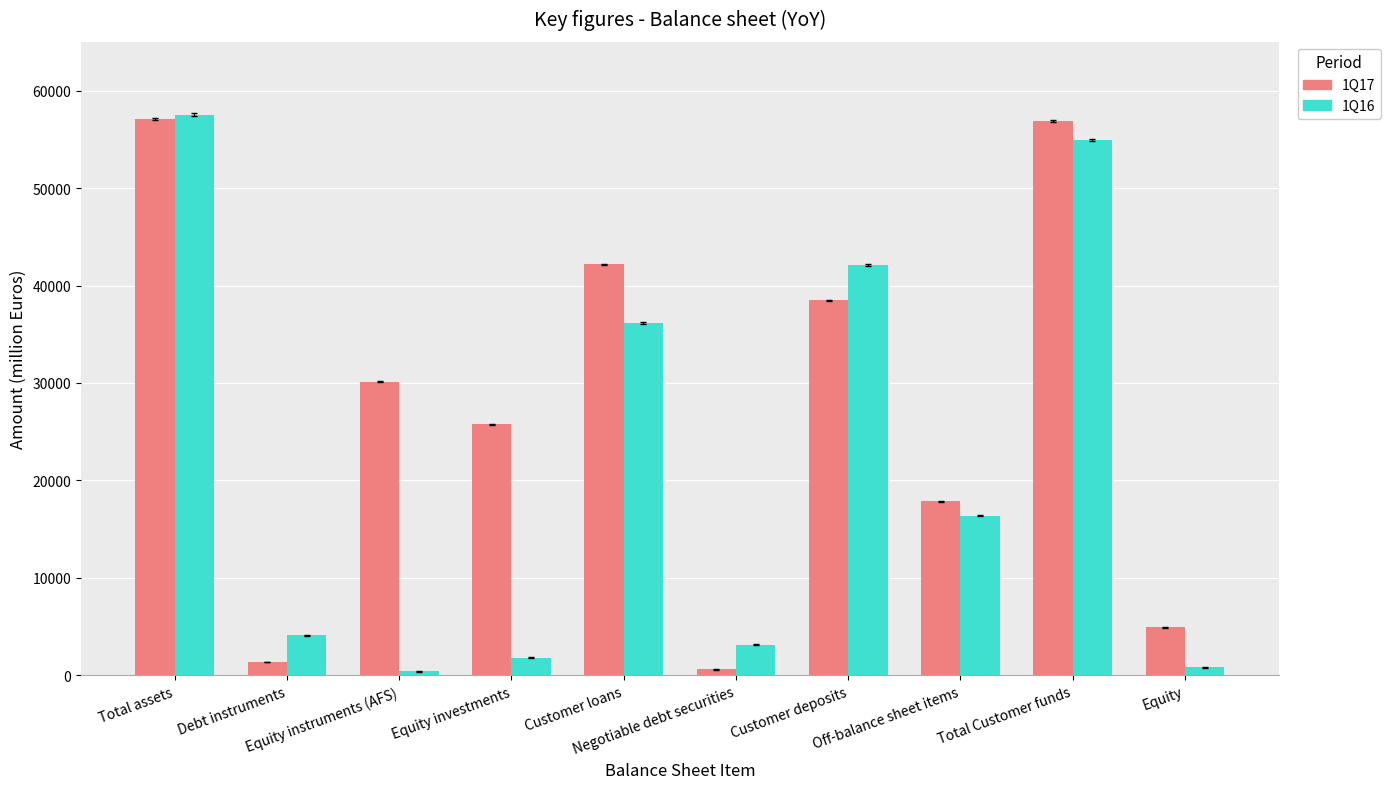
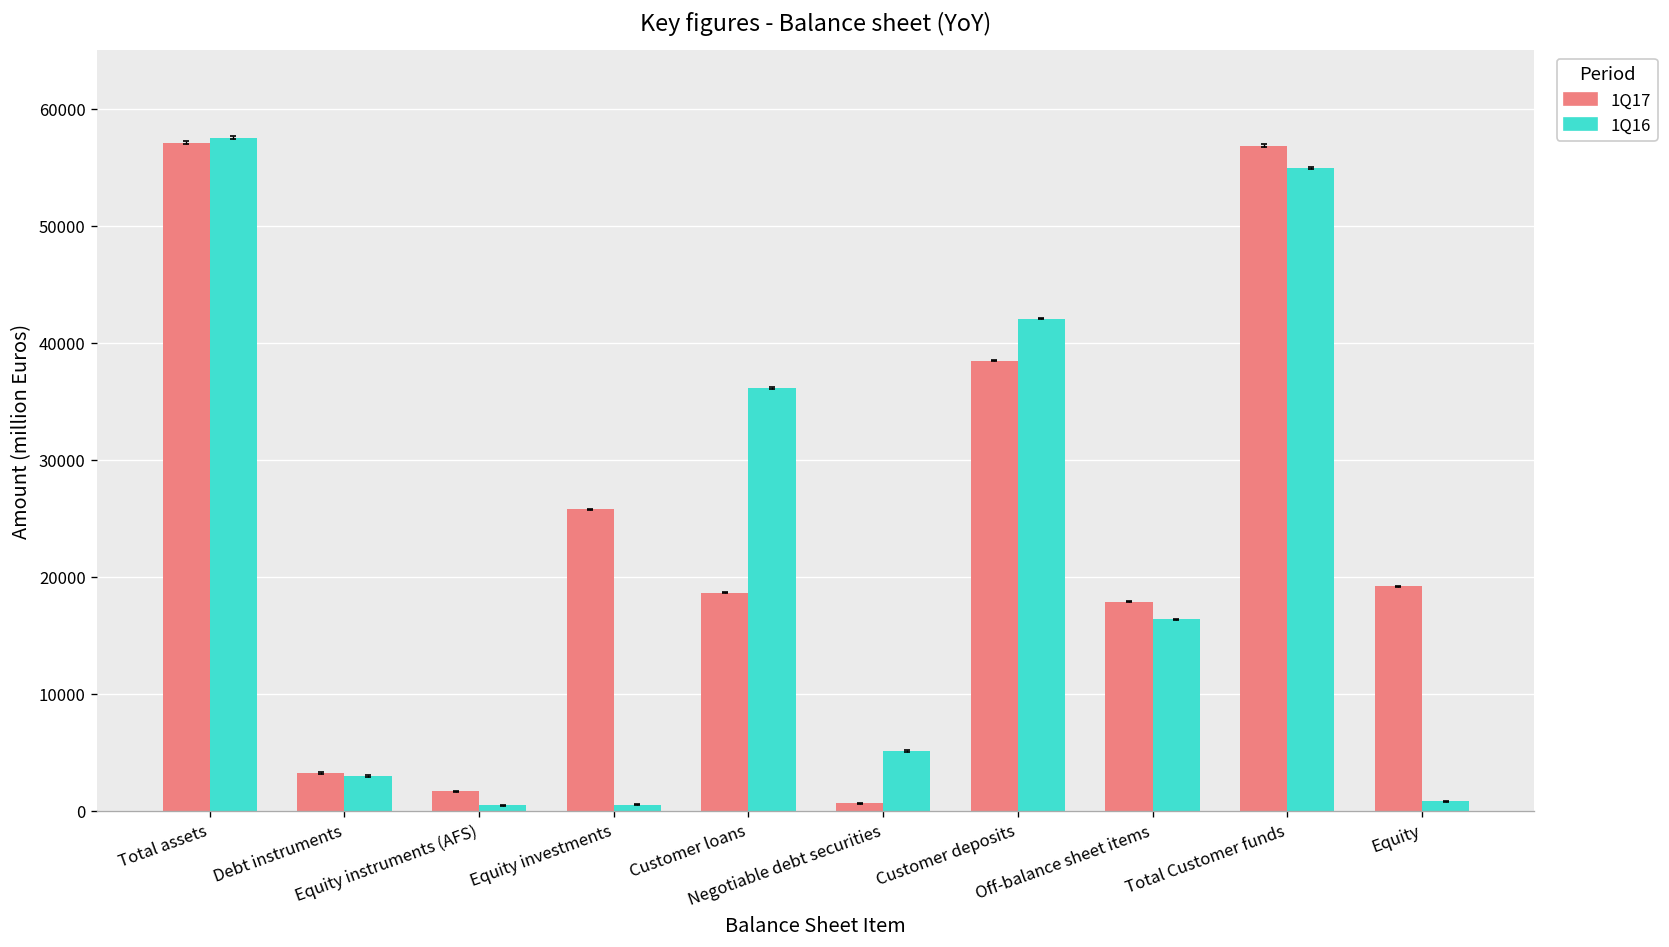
1Q17, Debt instruments: 1000 -> 3000
1Q16, Debt instruments: 4000 -> 3000
1Q17, Equity instruments (AFS): 30000 -> 2000
1Q16, Equity investments: 2000 -> 1000
1Q17, Customer loans: 42000 -> 19000
1Q16, Negotiable debt securities: 3000 -> 5000
1Q17, Equity: 5000 -> 19000
